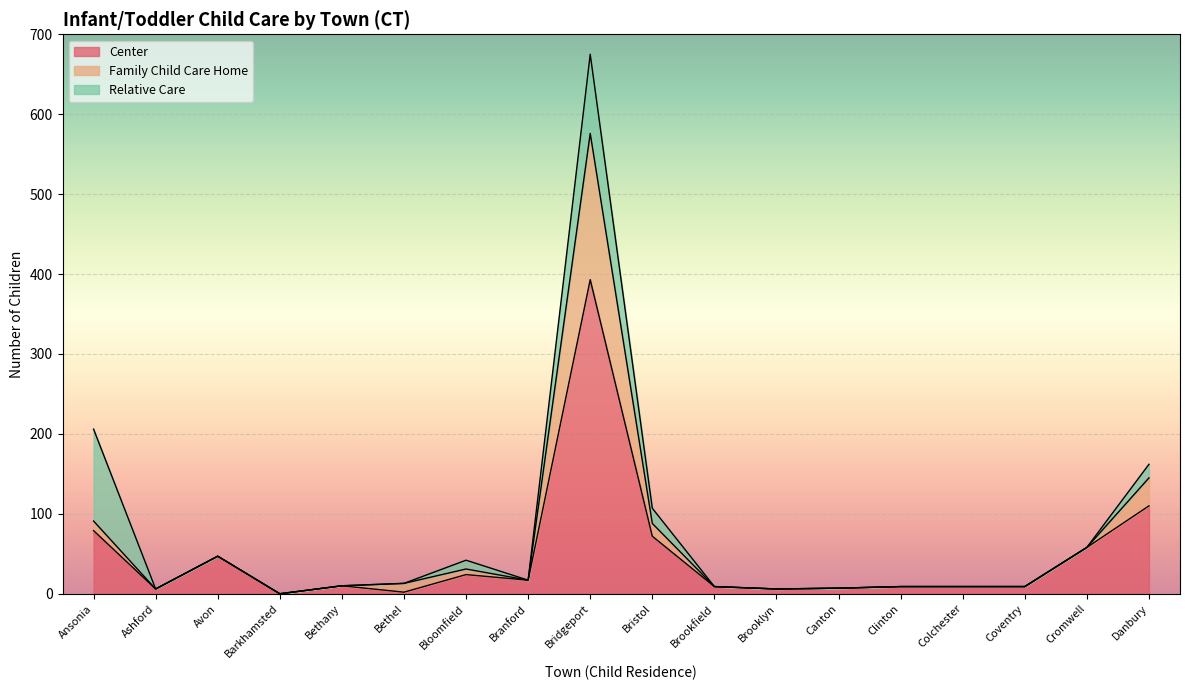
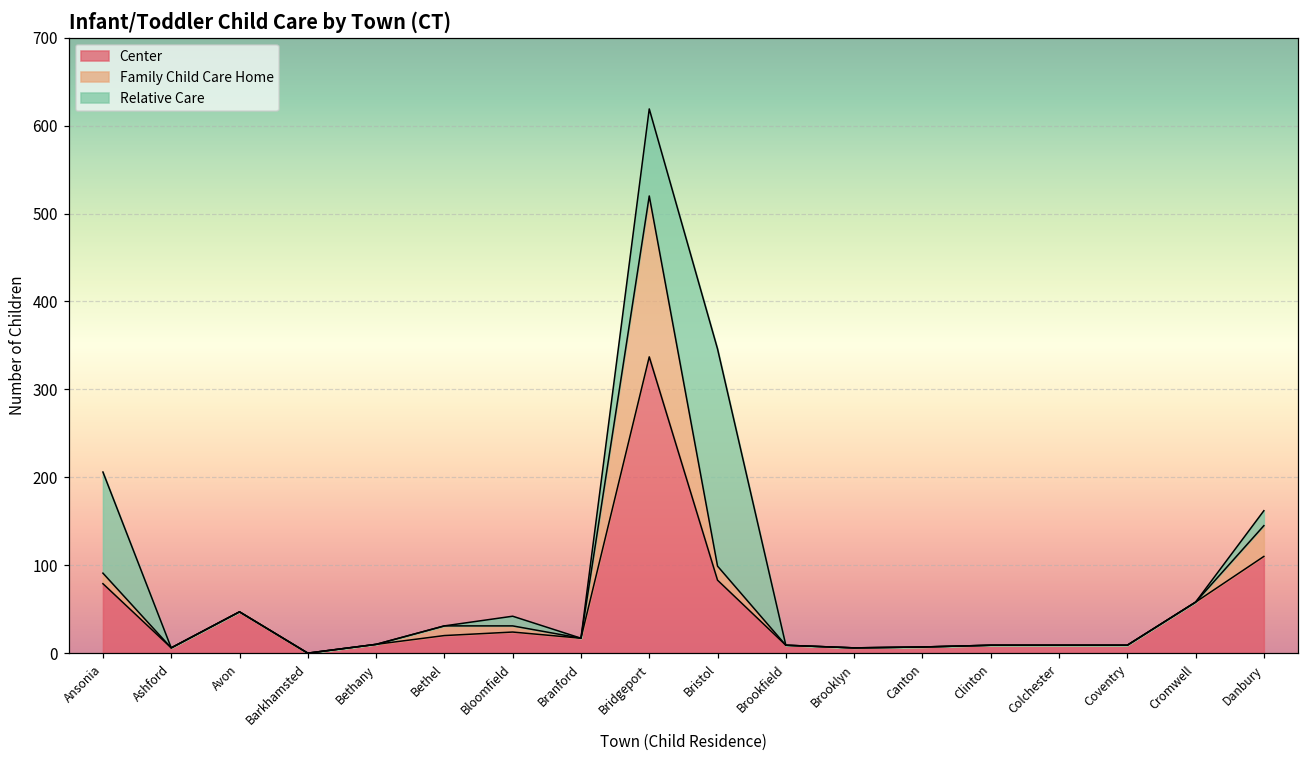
Center, Bethel: 0 -> 20
Center, Bridgeport: 390 -> 340
Center, Bristol: 70 -> 80
Relative Care, Bristol: 20 -> 250
